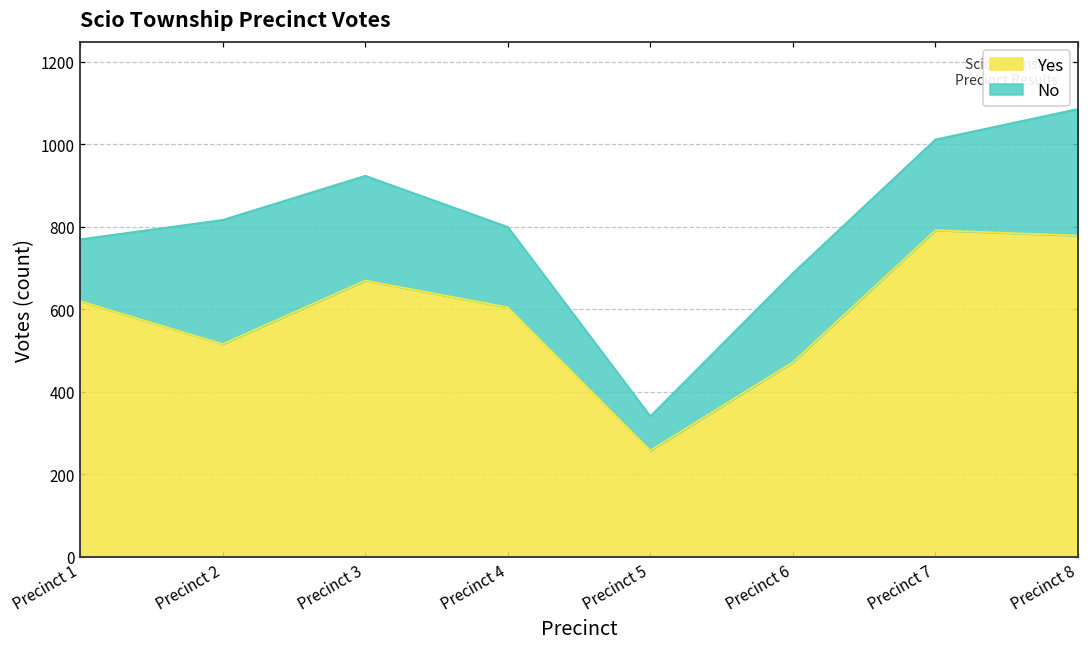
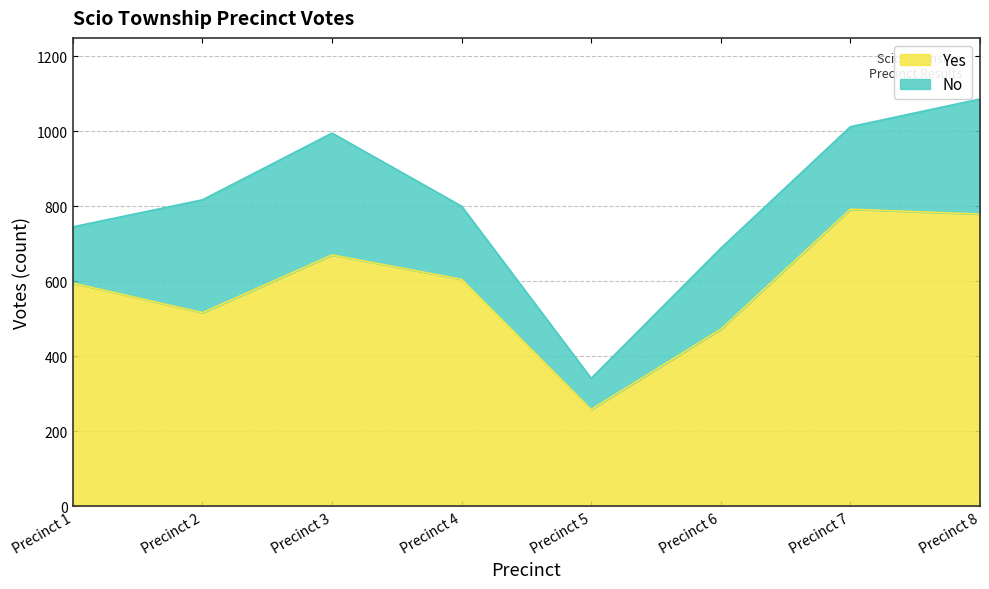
Yes, Precinct 1: 620 -> 600
No, Precinct 3: 250 -> 330
